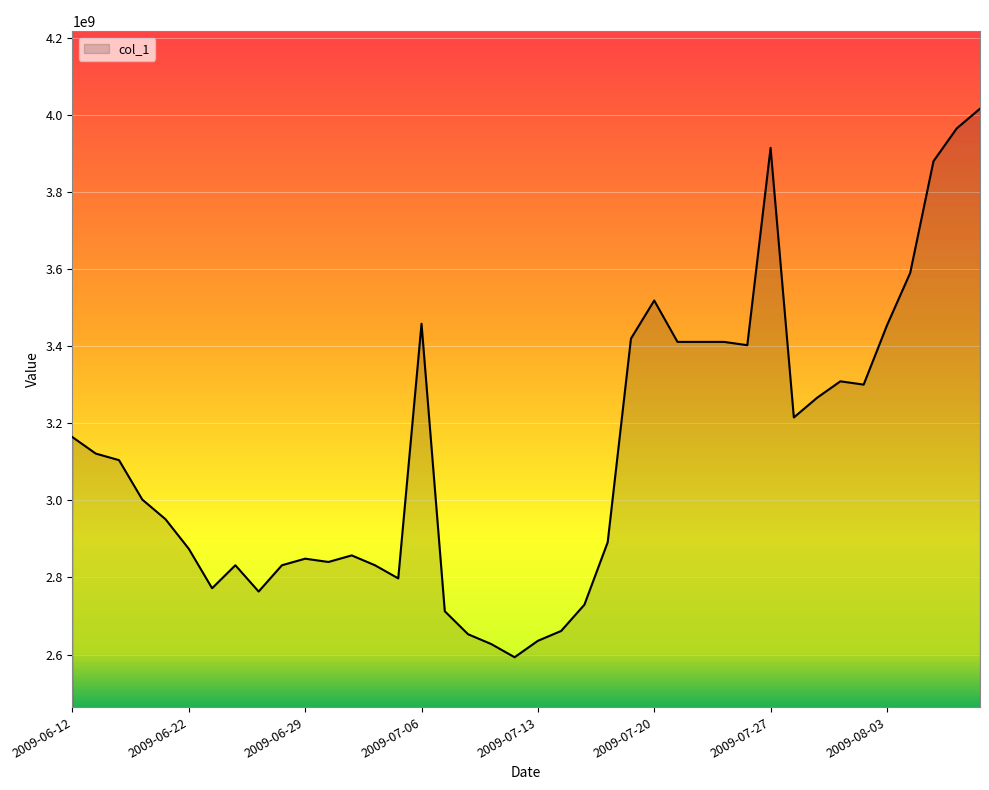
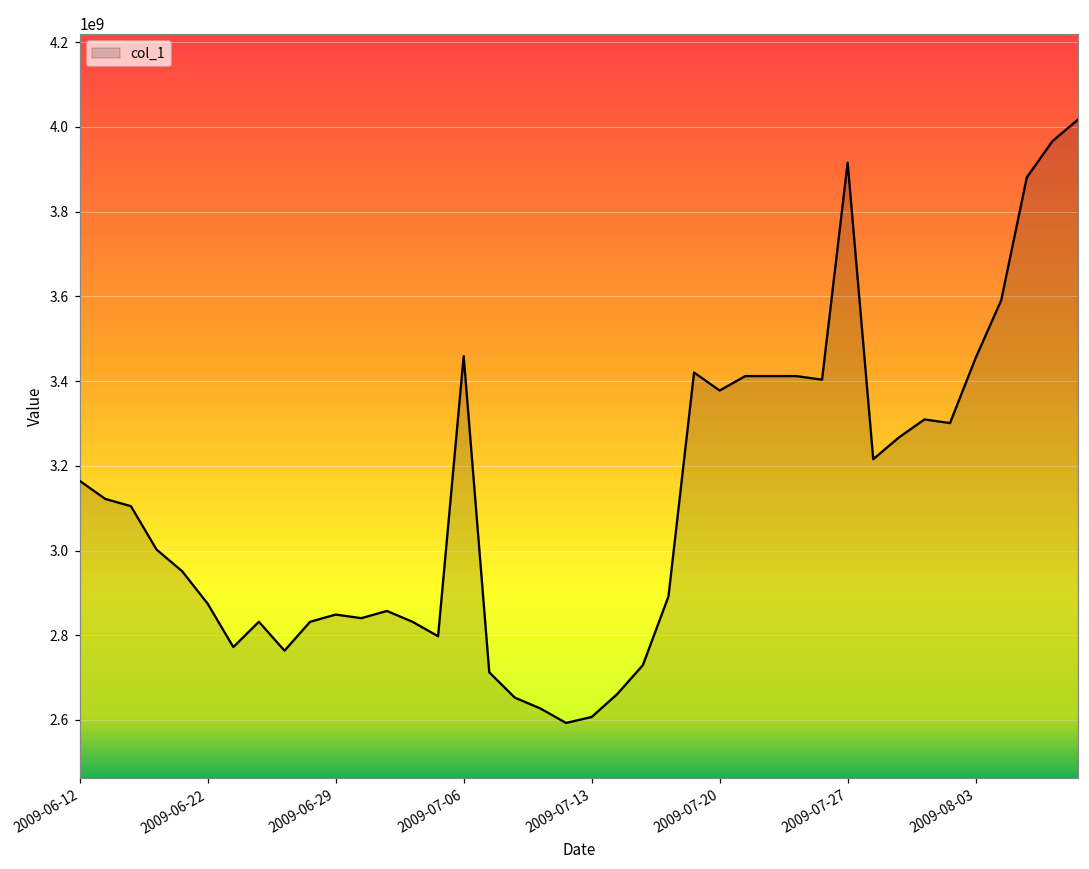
2009-07-13: 2640000000 -> 2610000000
2009-07-20: 3520000000 -> 3380000000
